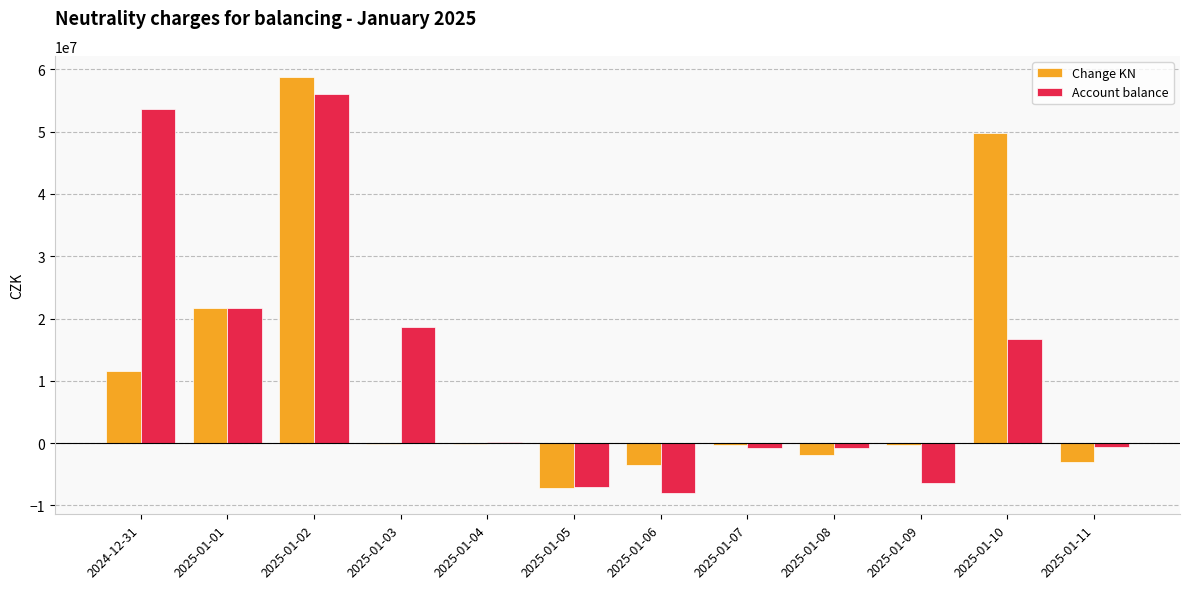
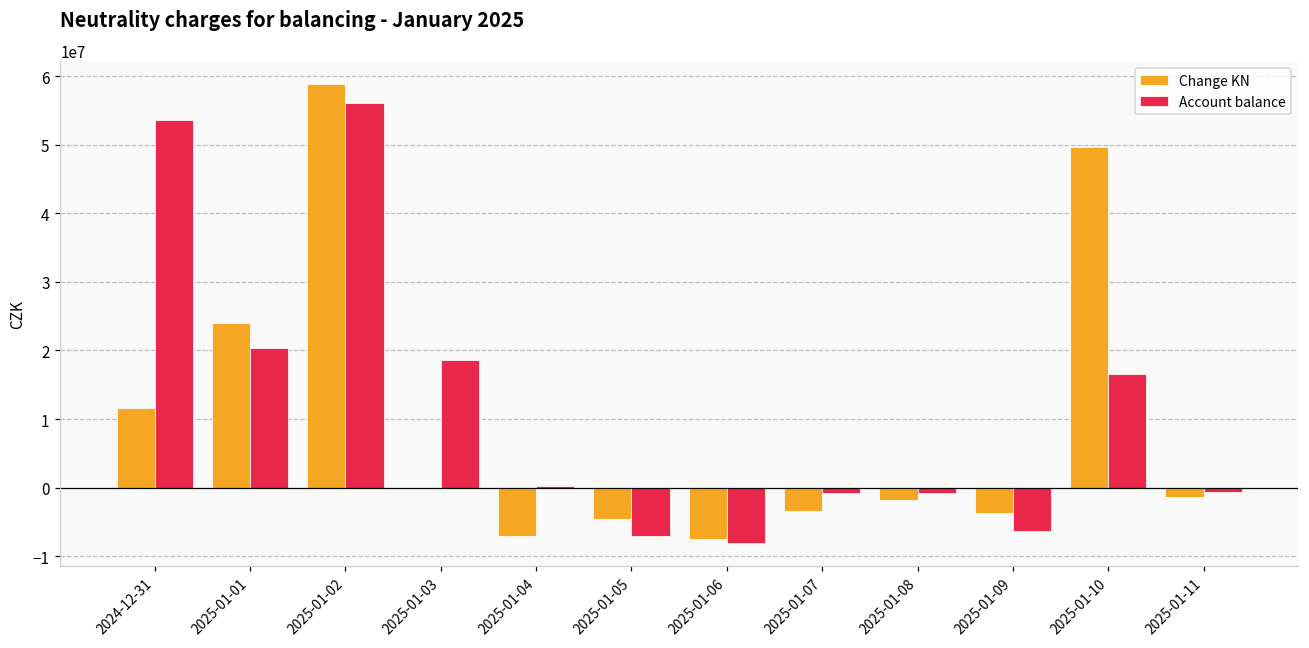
Change KN, 2025-01-01: 22000000 -> 24000000
Account balance, 2025-01-01: 22000000 -> 20000000
Change KN, 2025-01-04: 0 -> -7000000
Change KN, 2025-01-05: -7000000 -> -5000000
Change KN, 2025-01-06: -3000000 -> -8000000
Change KN, 2025-01-07: 0 -> -3000000
Change KN, 2025-01-09: 0 -> -4000000
Change KN, 2025-01-11: -3000000 -> -1000000
